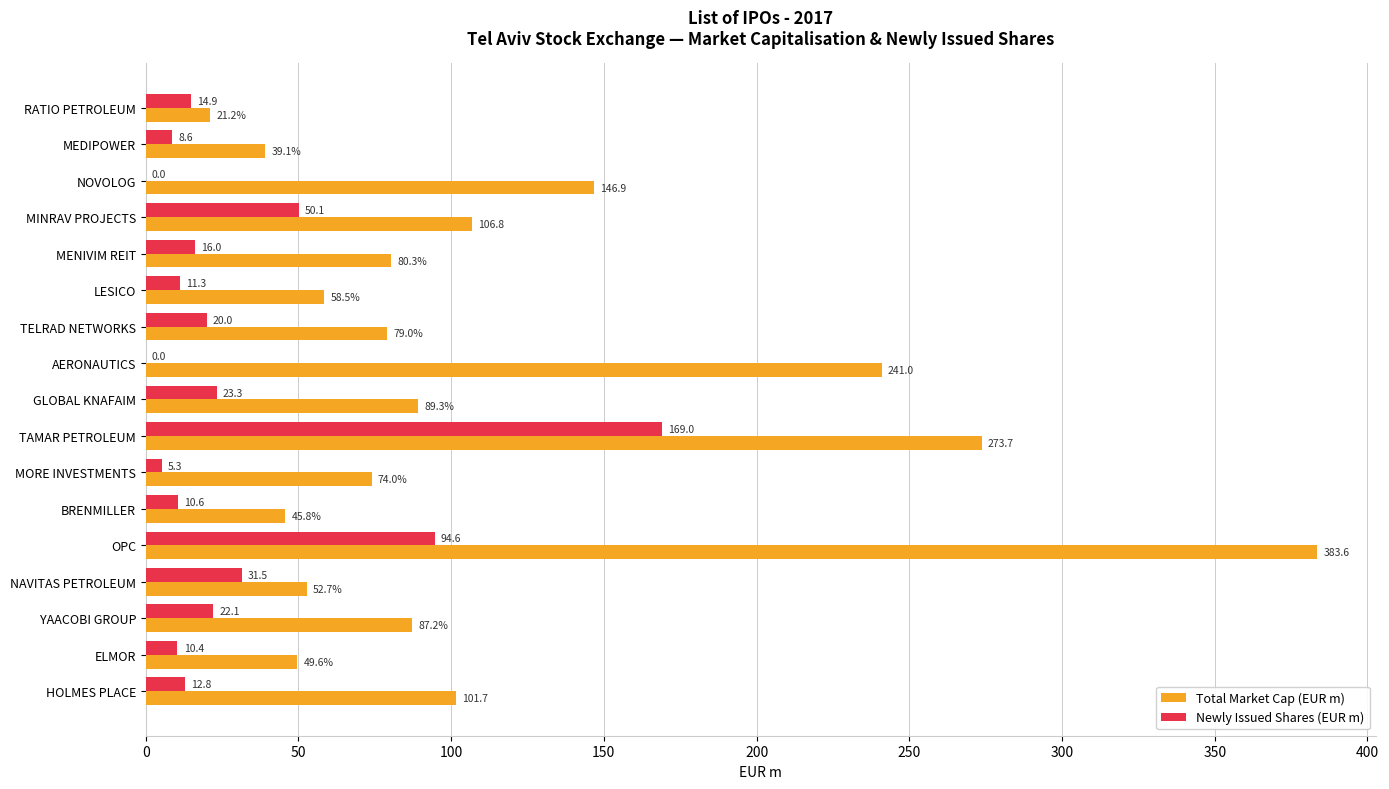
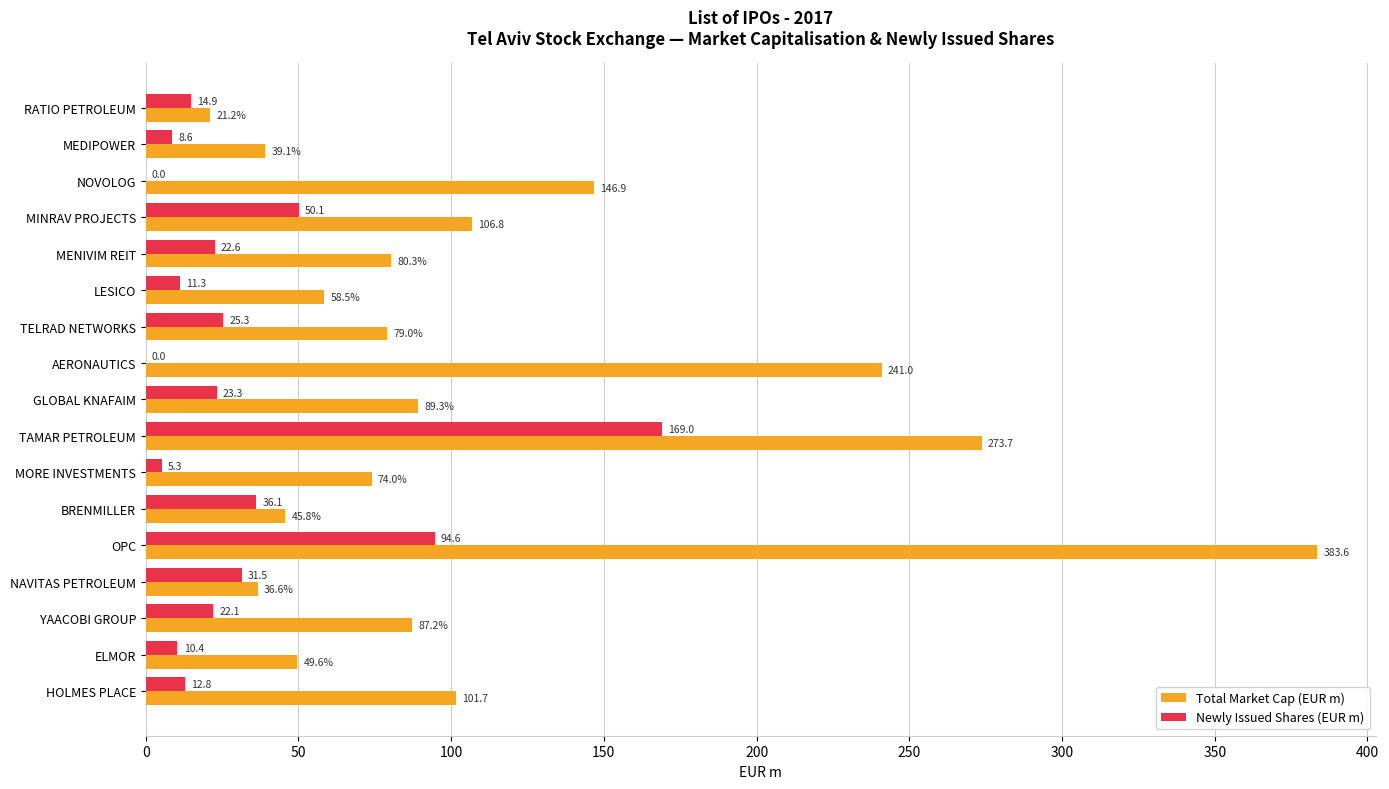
Newly Issued Shares (EUR m), MENIVIM REIT: 16.0 -> 22.6
Newly Issued Shares (EUR m), TELRAD NETWORKS: 20.0 -> 25.3
Newly Issued Shares (EUR m), BRENMILLER: 10.6 -> 36.1
Total Market Cap (EUR m), NAVITAS PETROLEUM: 52.7% -> 36.6%
